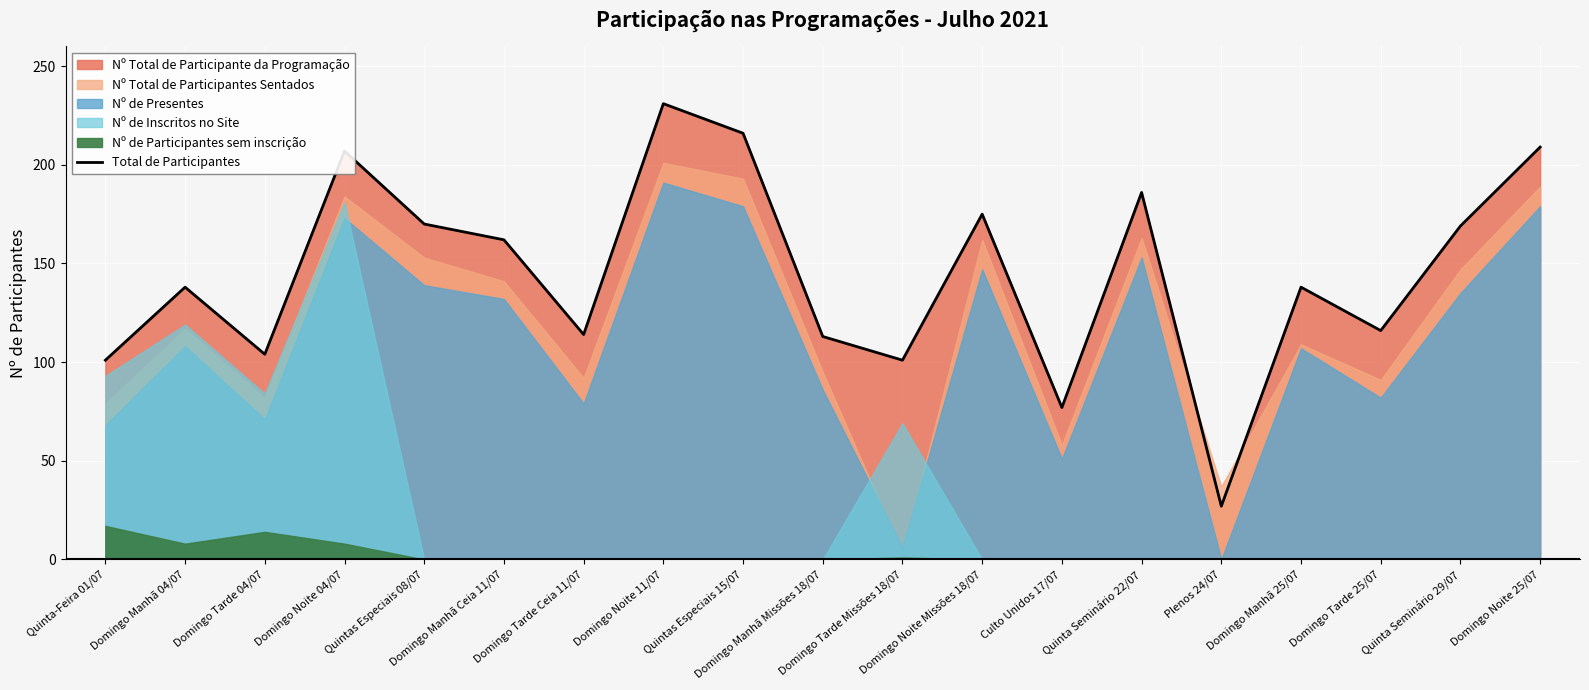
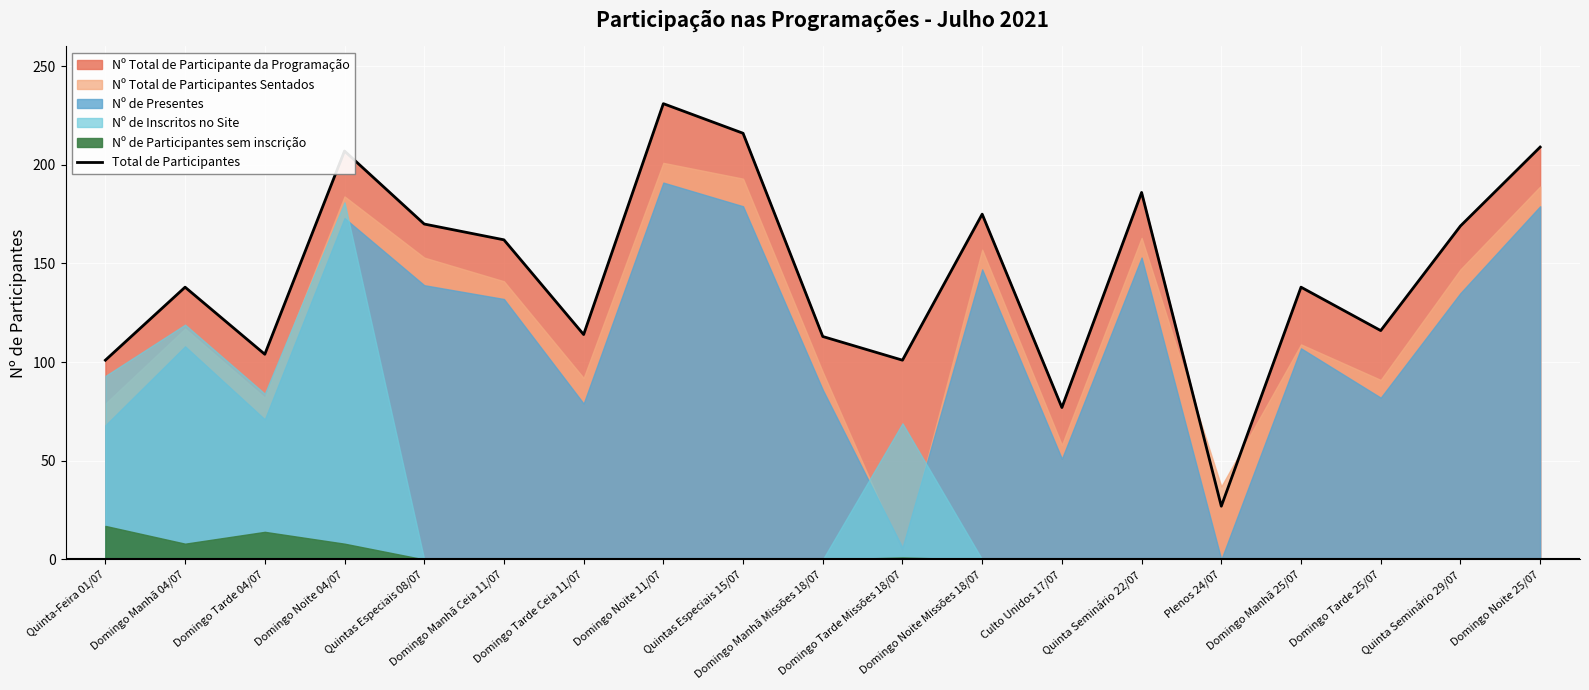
Nº Total de Participantes Sentados, Domingo Noite Missões 18/07: 162 -> 157
